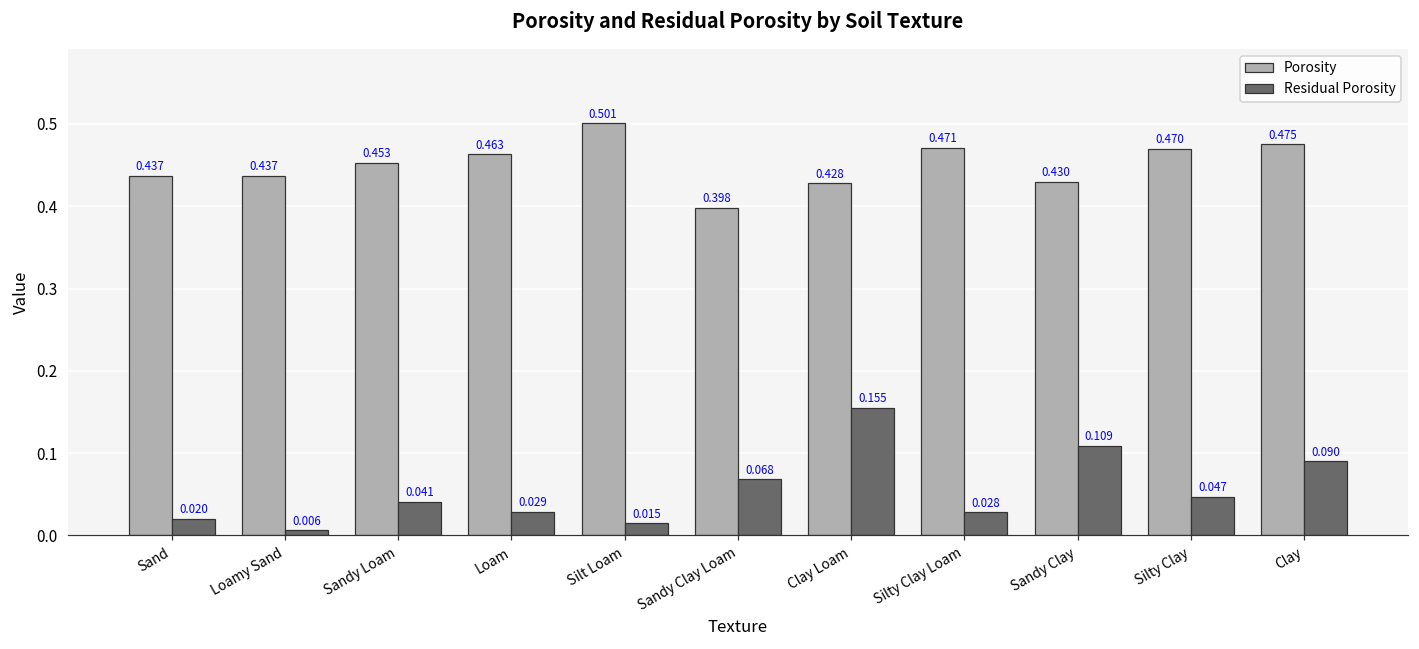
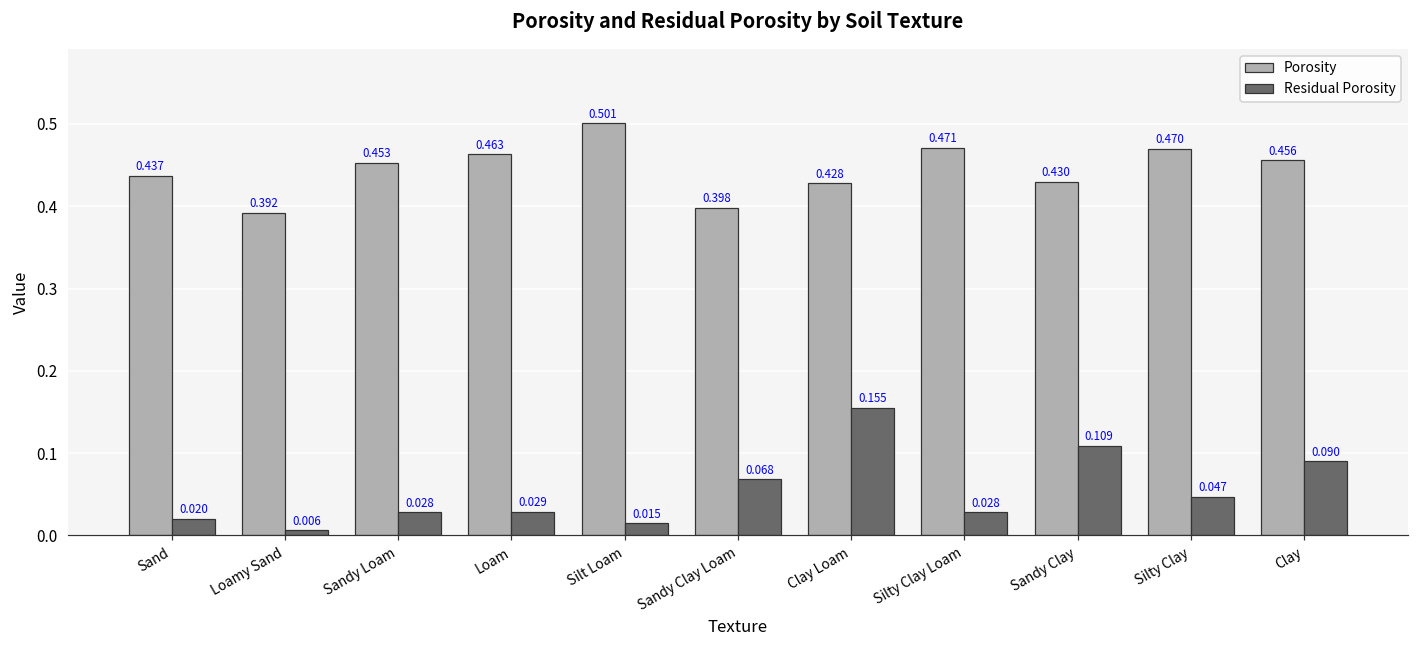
Porosity, Loamy Sand: 0.437 -> 0.392
Residual Porosity, Sandy Loam: 0.041 -> 0.028
Porosity, Clay: 0.475 -> 0.456
